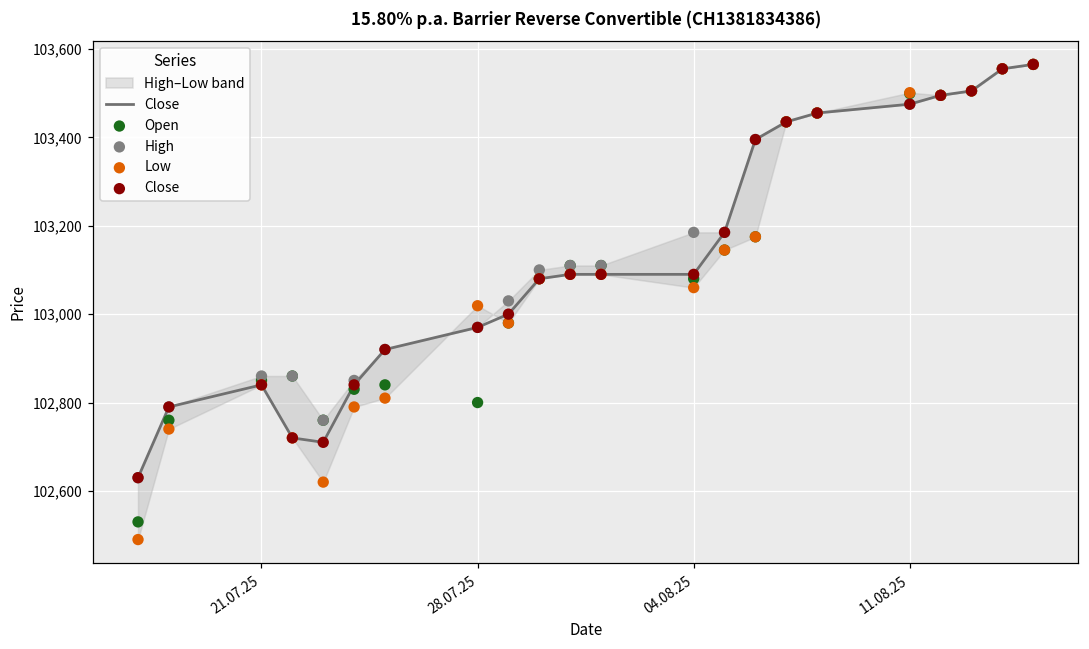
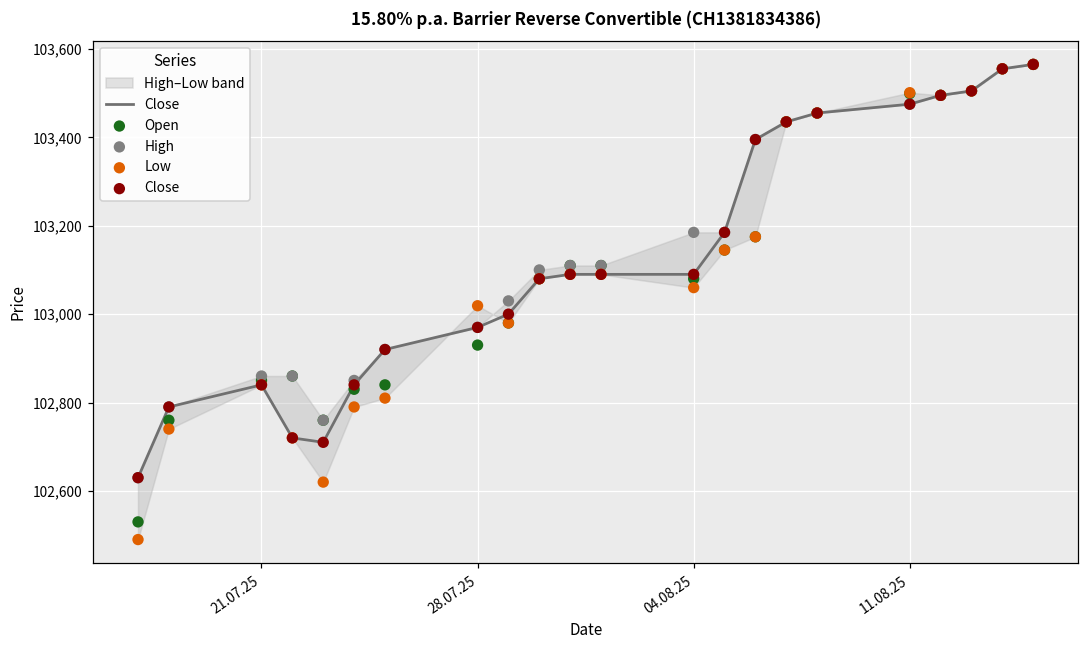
Open, 28.07.25: 102,800 -> 102,930
